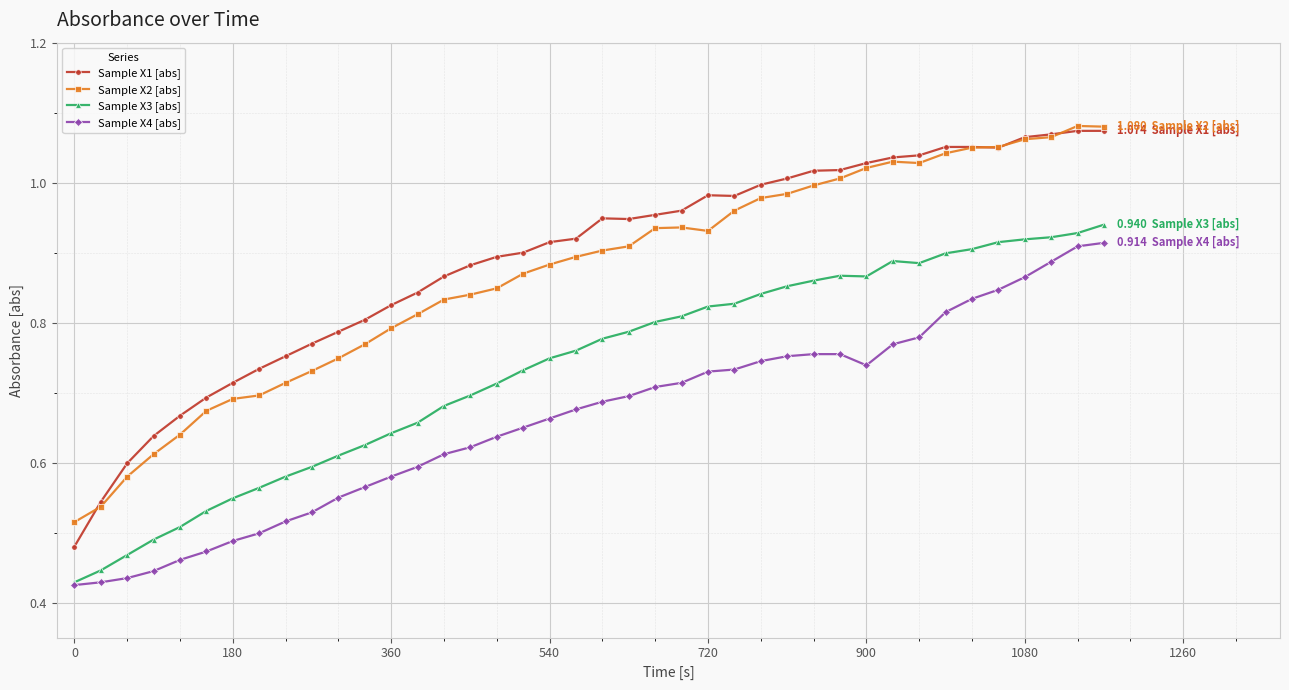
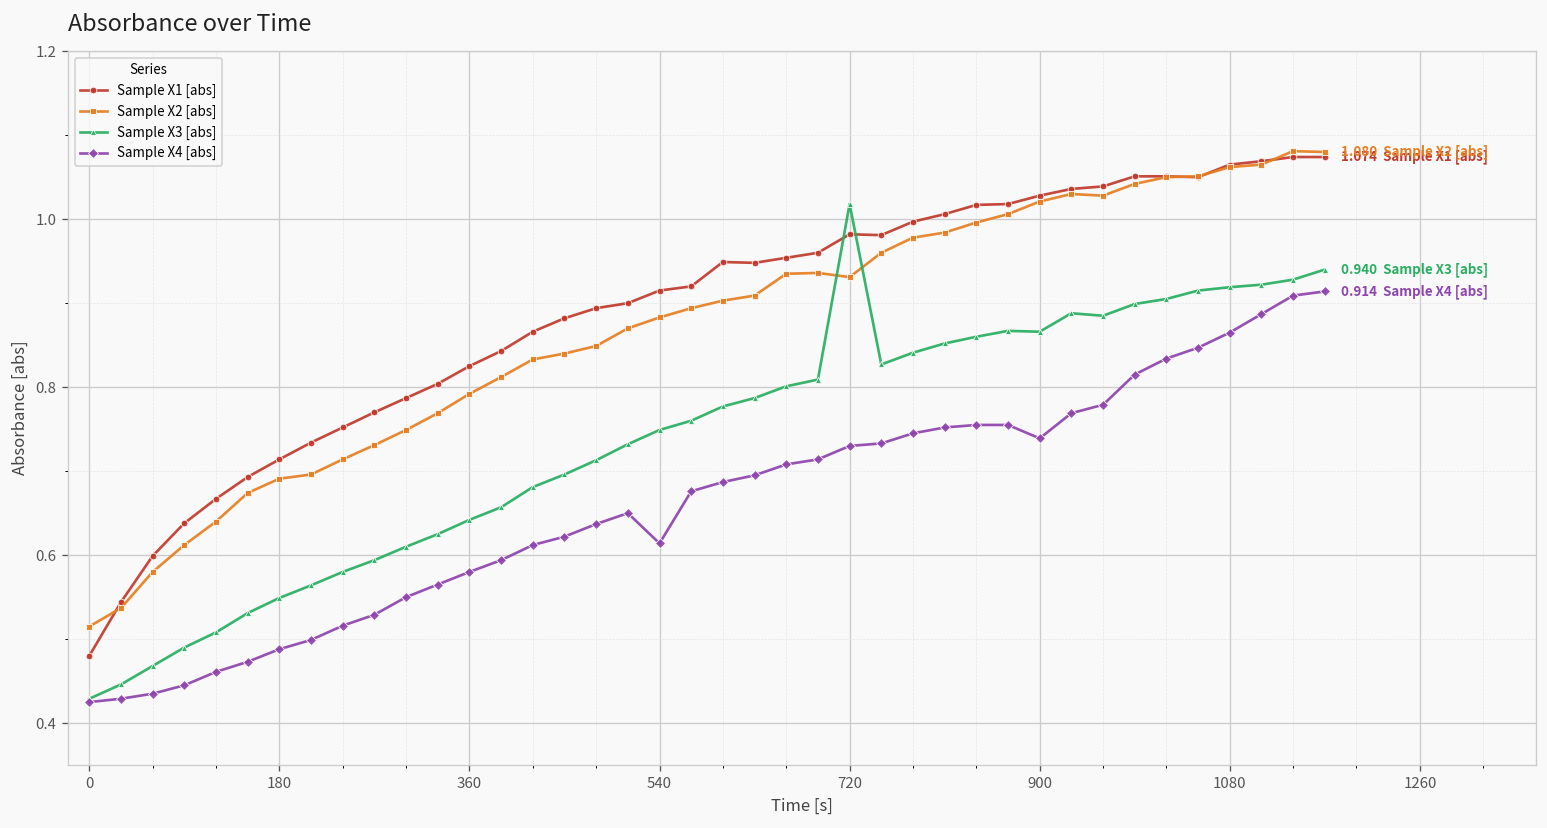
Sample X4 [abs], 540: 0.66 -> 0.61
Sample X3 [abs], 720: 0.82 -> 1.02
